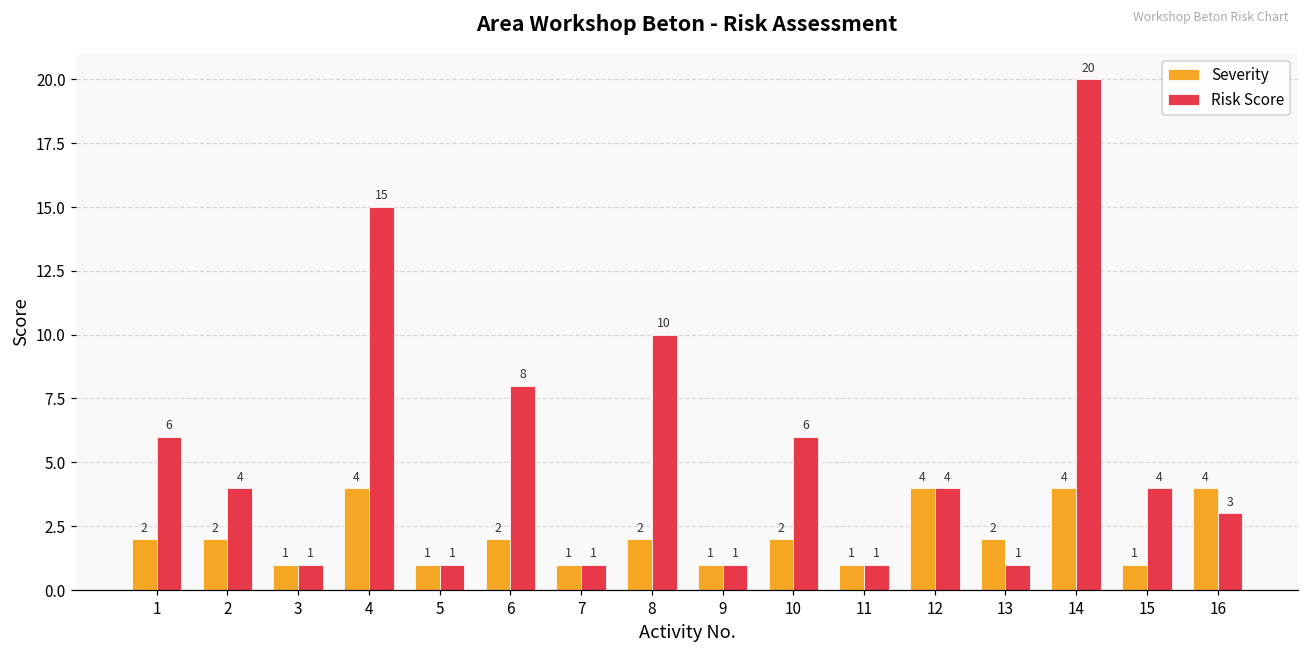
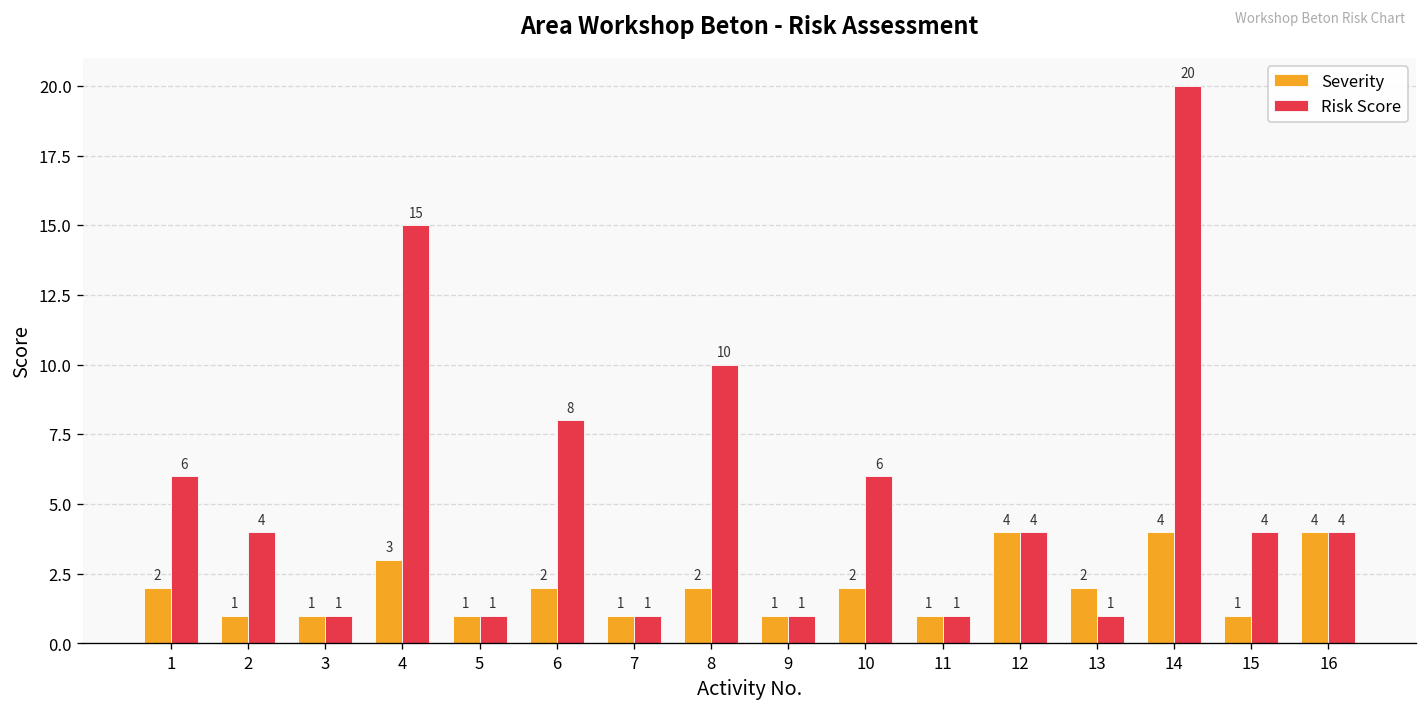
Severity, 2: 2 -> 1
Severity, 4: 4 -> 3
Risk Score, 16: 3 -> 4
